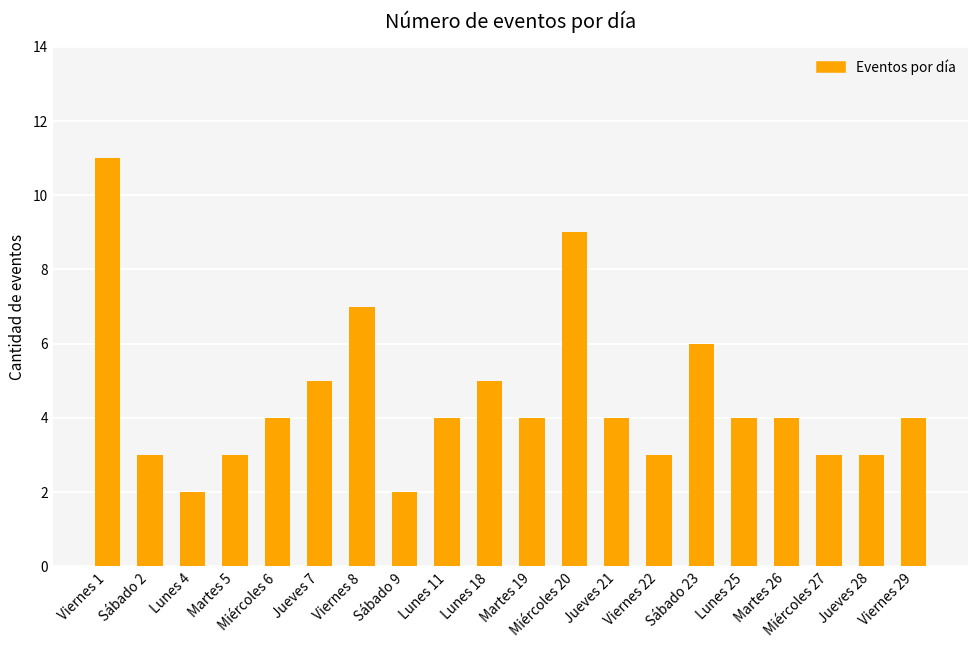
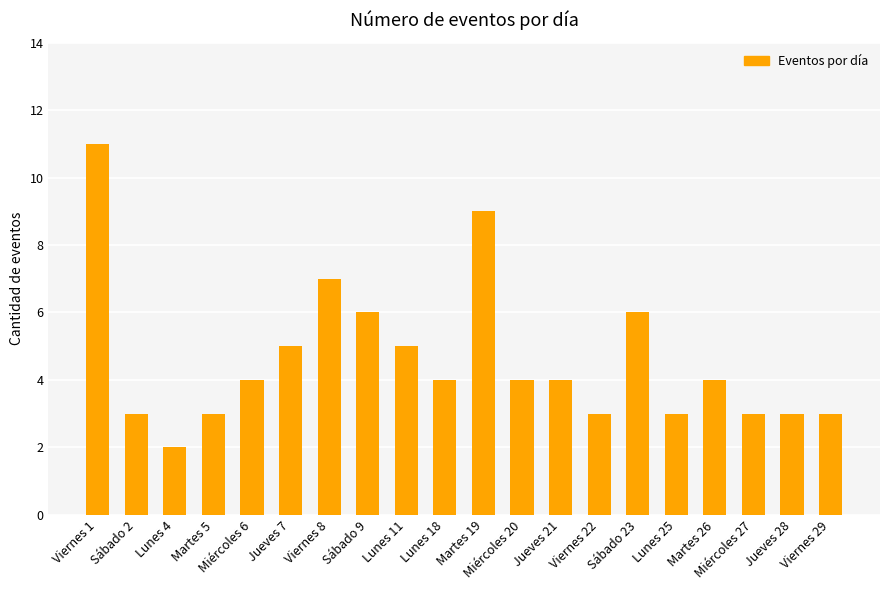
Sábado 9: 2 -> 6
Lunes 11: 4 -> 5
Lunes 18: 5 -> 4
Martes 19: 4 -> 9
Miércoles 20: 9 -> 4
Lunes 25: 4 -> 3
Viernes 29: 4 -> 3
